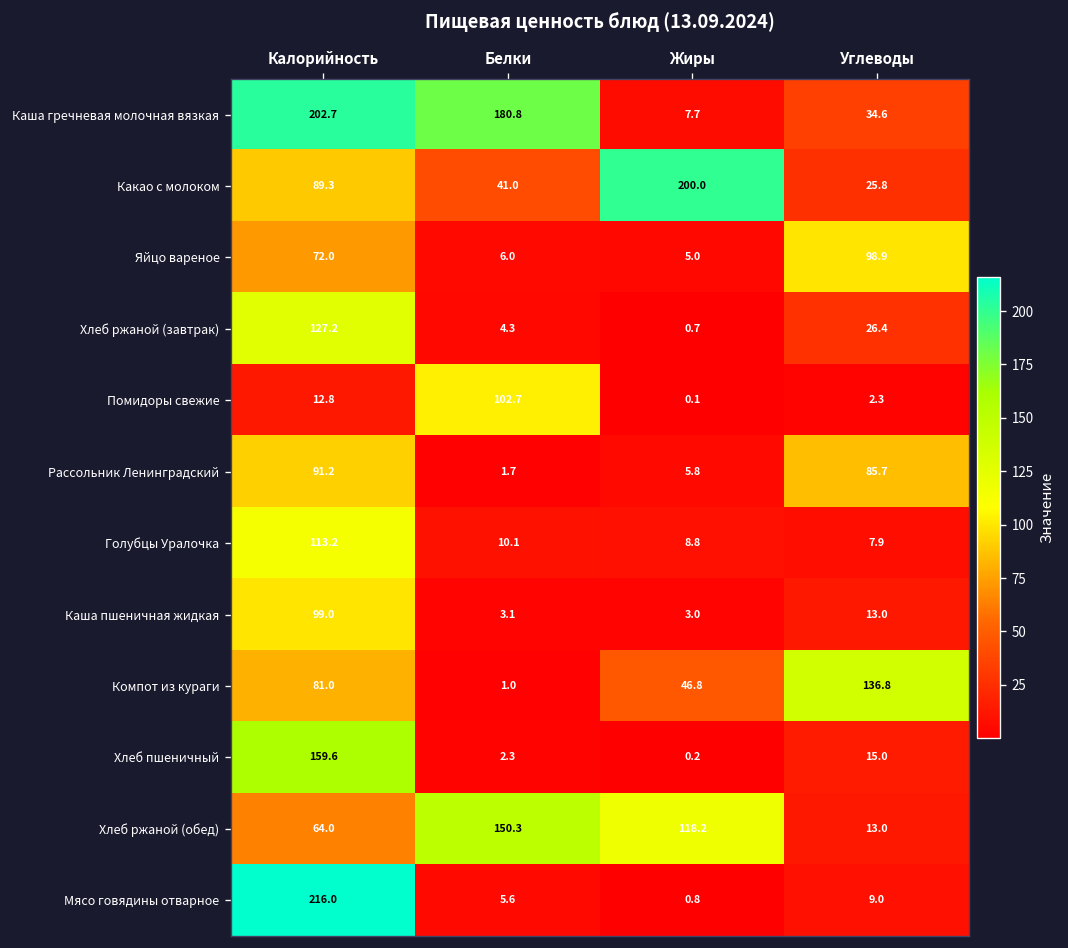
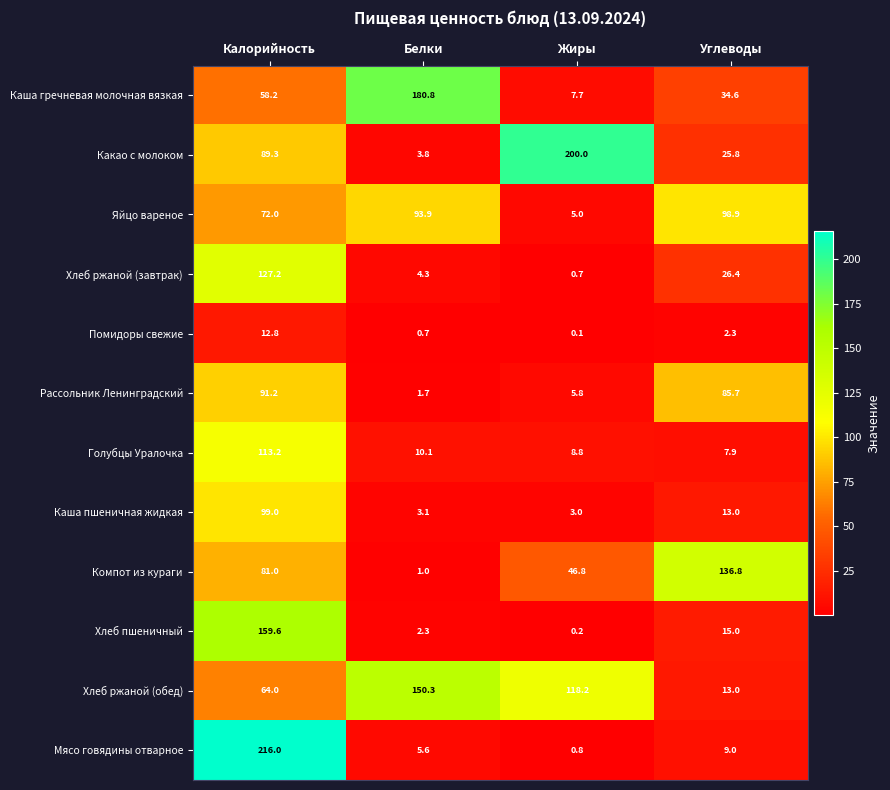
Каша гречневая молочная вязкая, Калорийность: 202.7 -> 58.2
Какао с молоком, Белки: 41.0 -> 3.8
Яйцо вареное, Белки: 6.0 -> 93.9
Помидоры свежие, Белки: 102.7 -> 0.7
